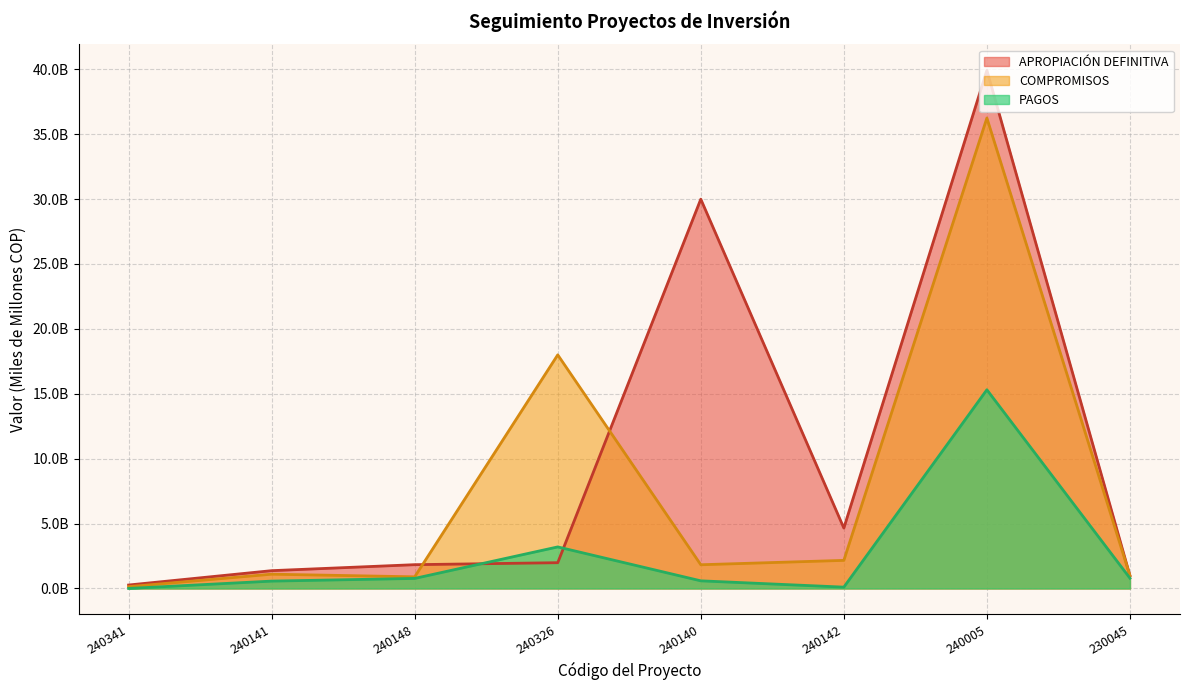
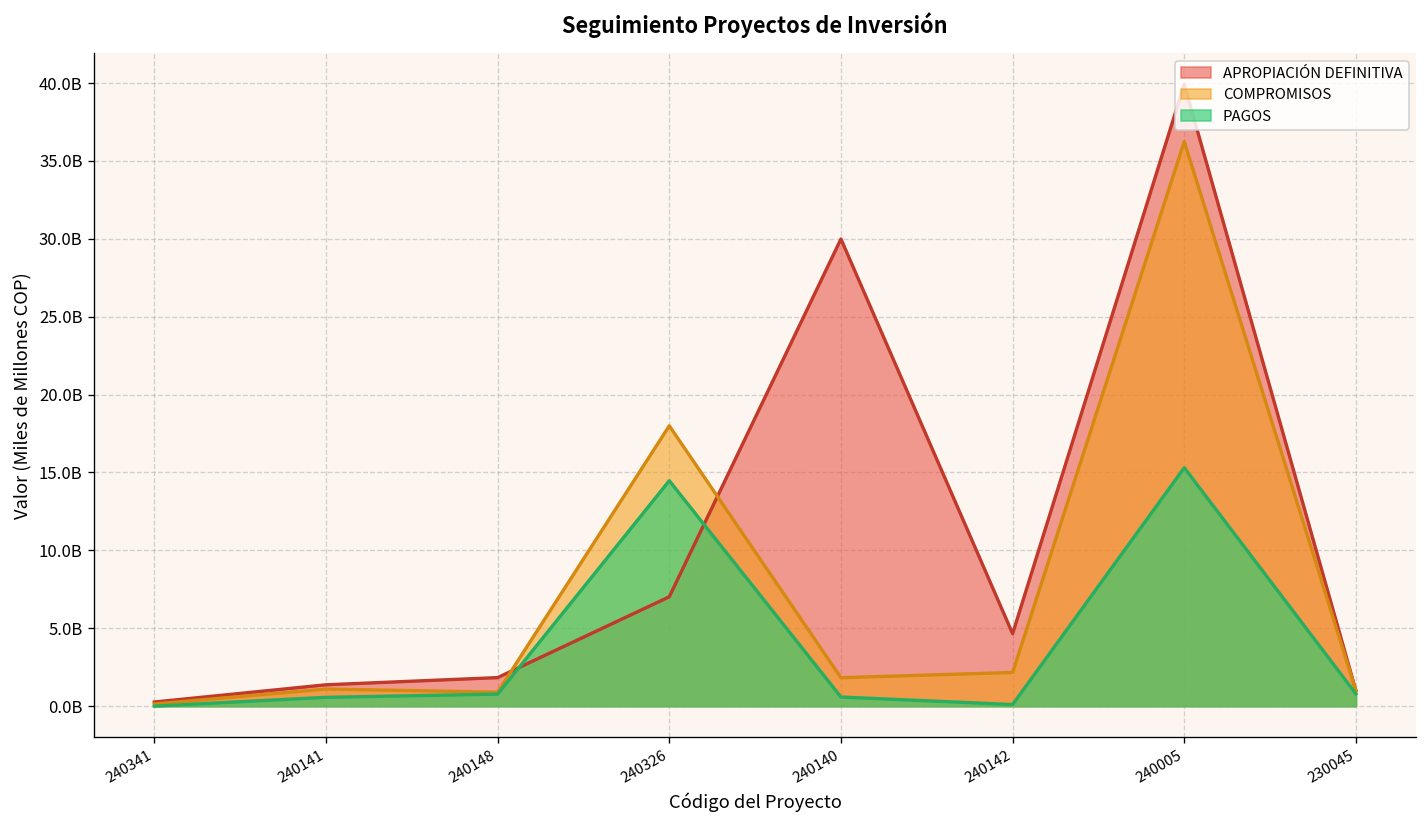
APROPIACIÓN DEFINITIVA, 240326: 2000000000 -> 7000000000
PAGOS, 240326: 3200000000 -> 14500000000
